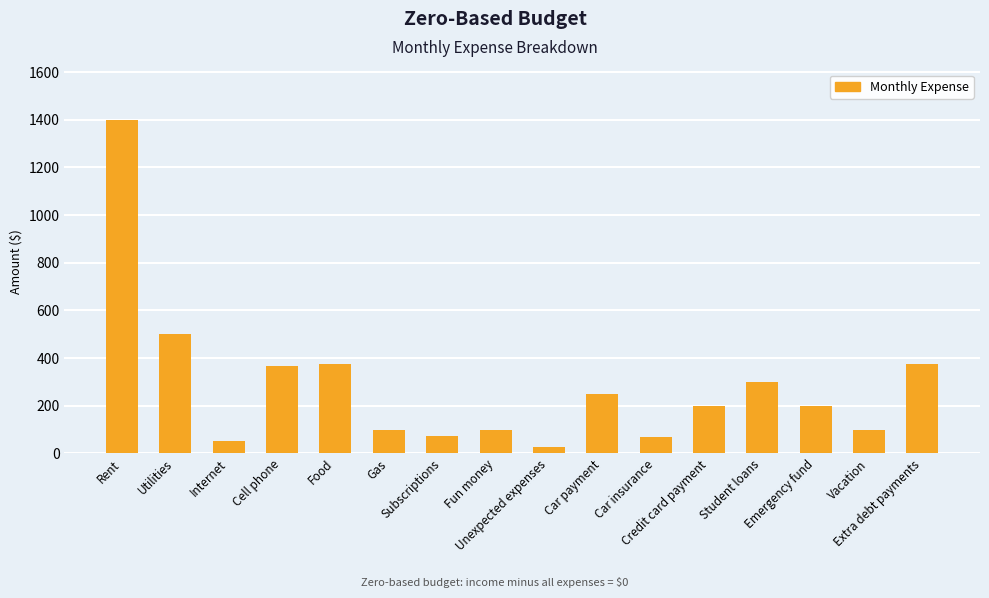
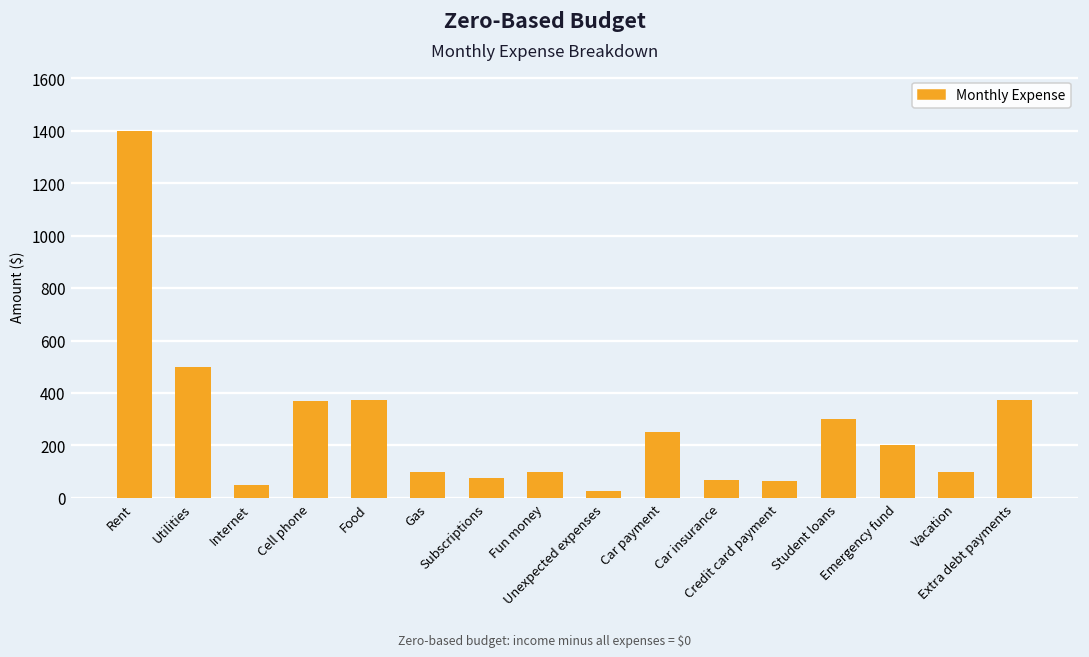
Credit card payment: 200 -> 70
